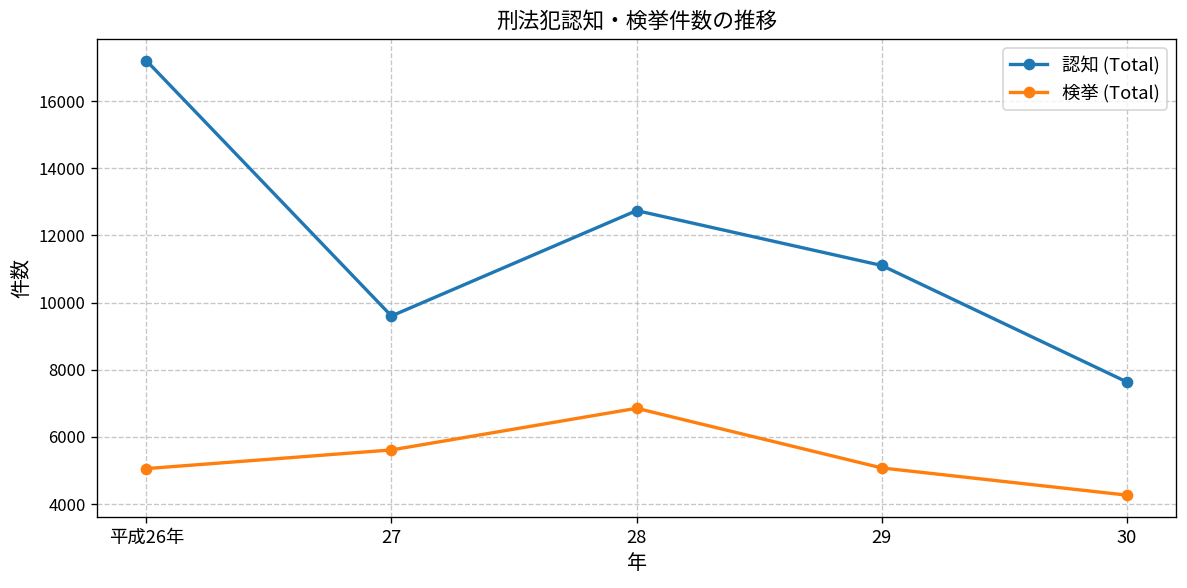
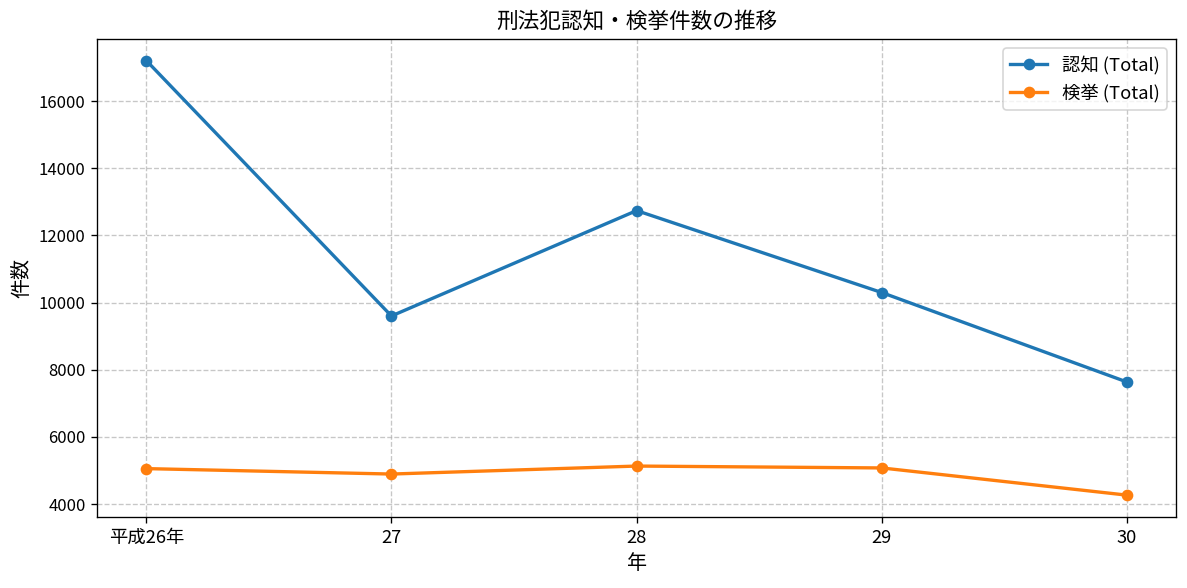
検挙 (Total), 27: 5600 -> 4900
検挙 (Total), 28: 6900 -> 5100
認知 (Total), 29: 11100 -> 10300
